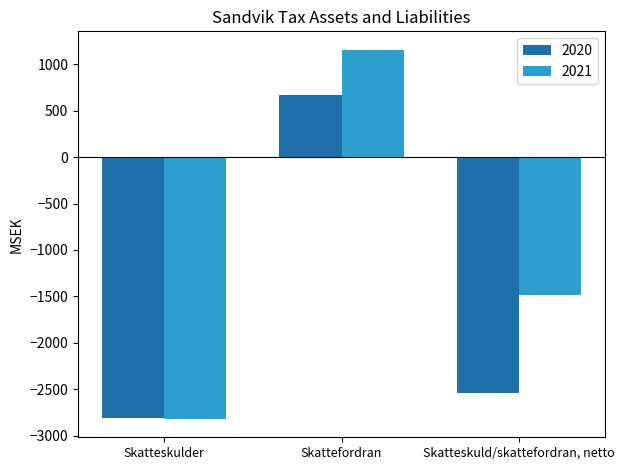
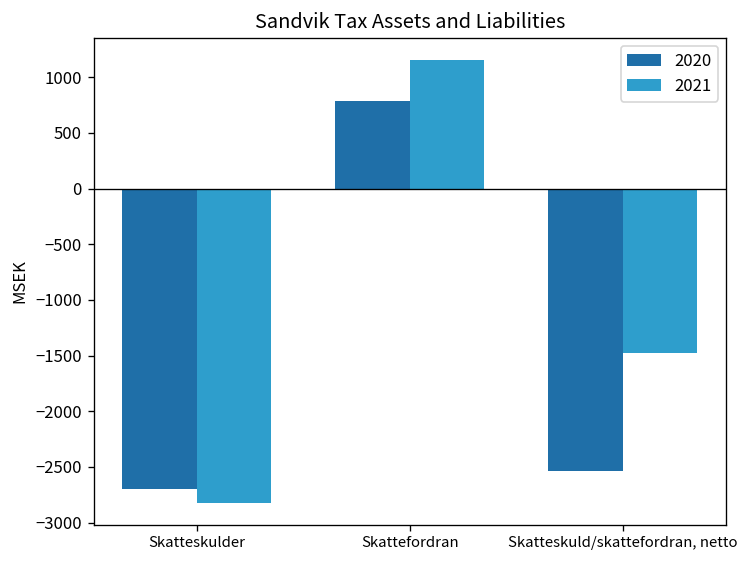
2020, Skatteskulder: -2800 -> -2700
2020, Skattefordran: 700 -> 800
